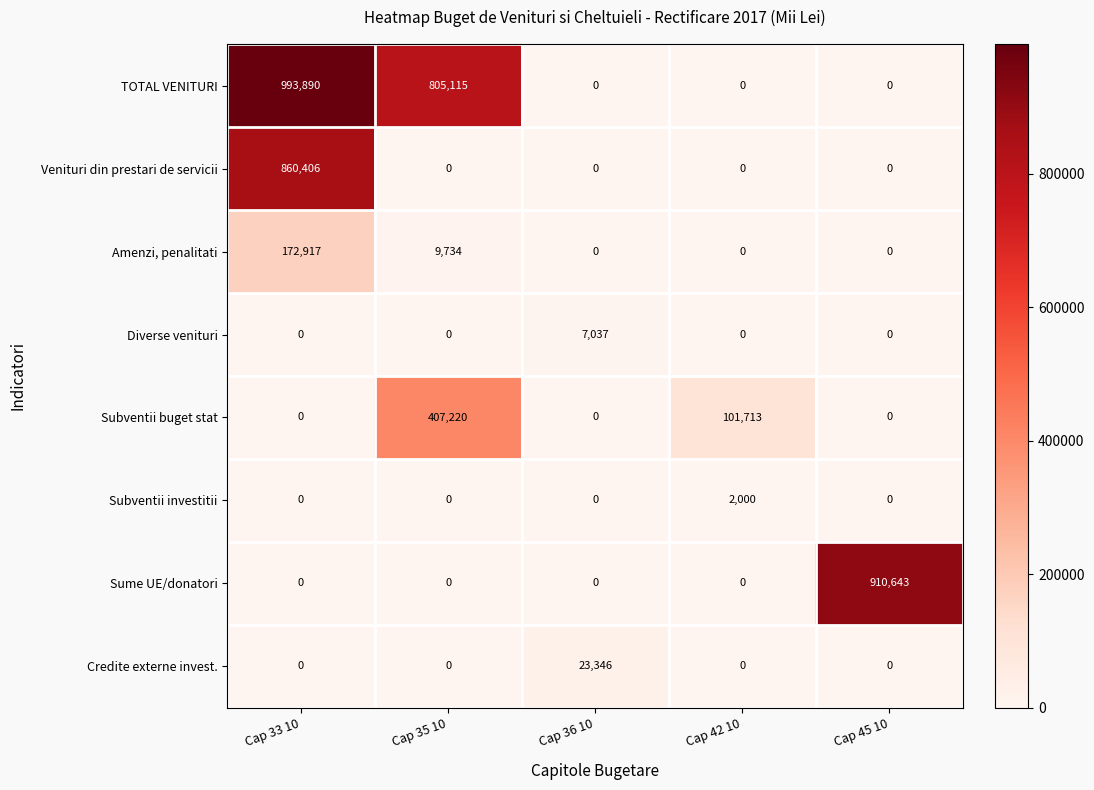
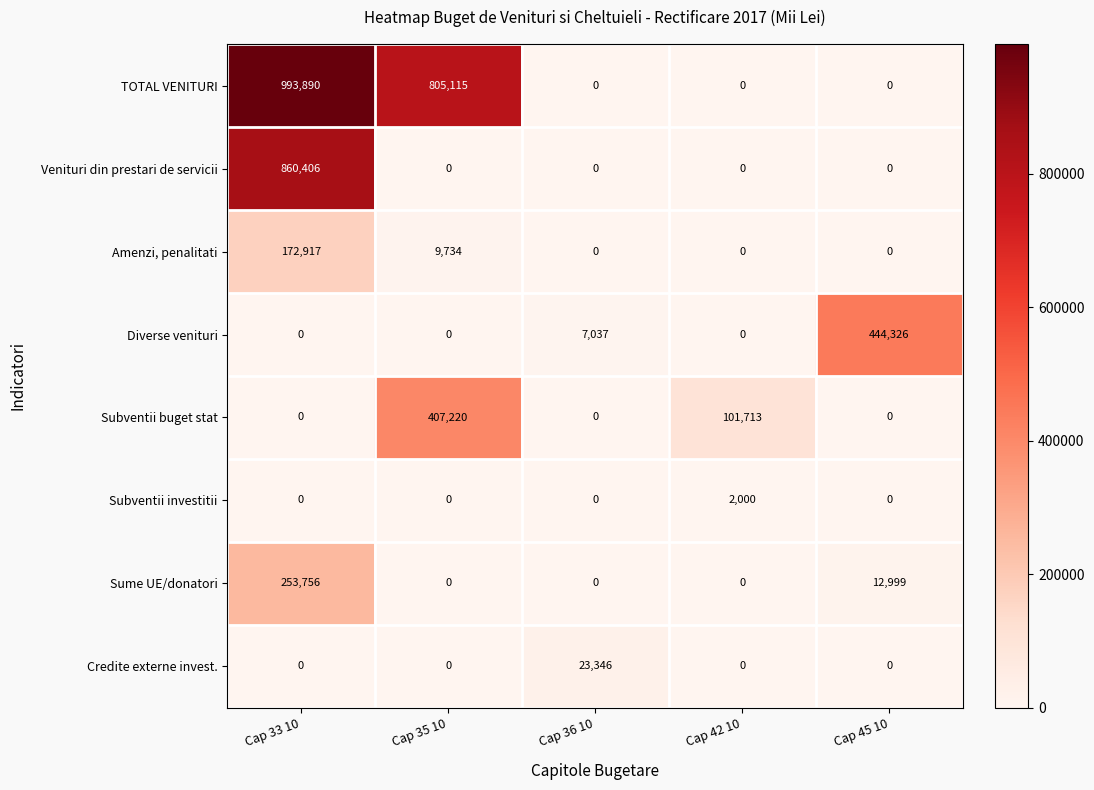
Diverse venituri, Cap 45 10: 0 -> 444,326
Sume UE/donatori, Cap 33 10: 0 -> 253,756
Sume UE/donatori, Cap 45 10: 910,643 -> 12,999
